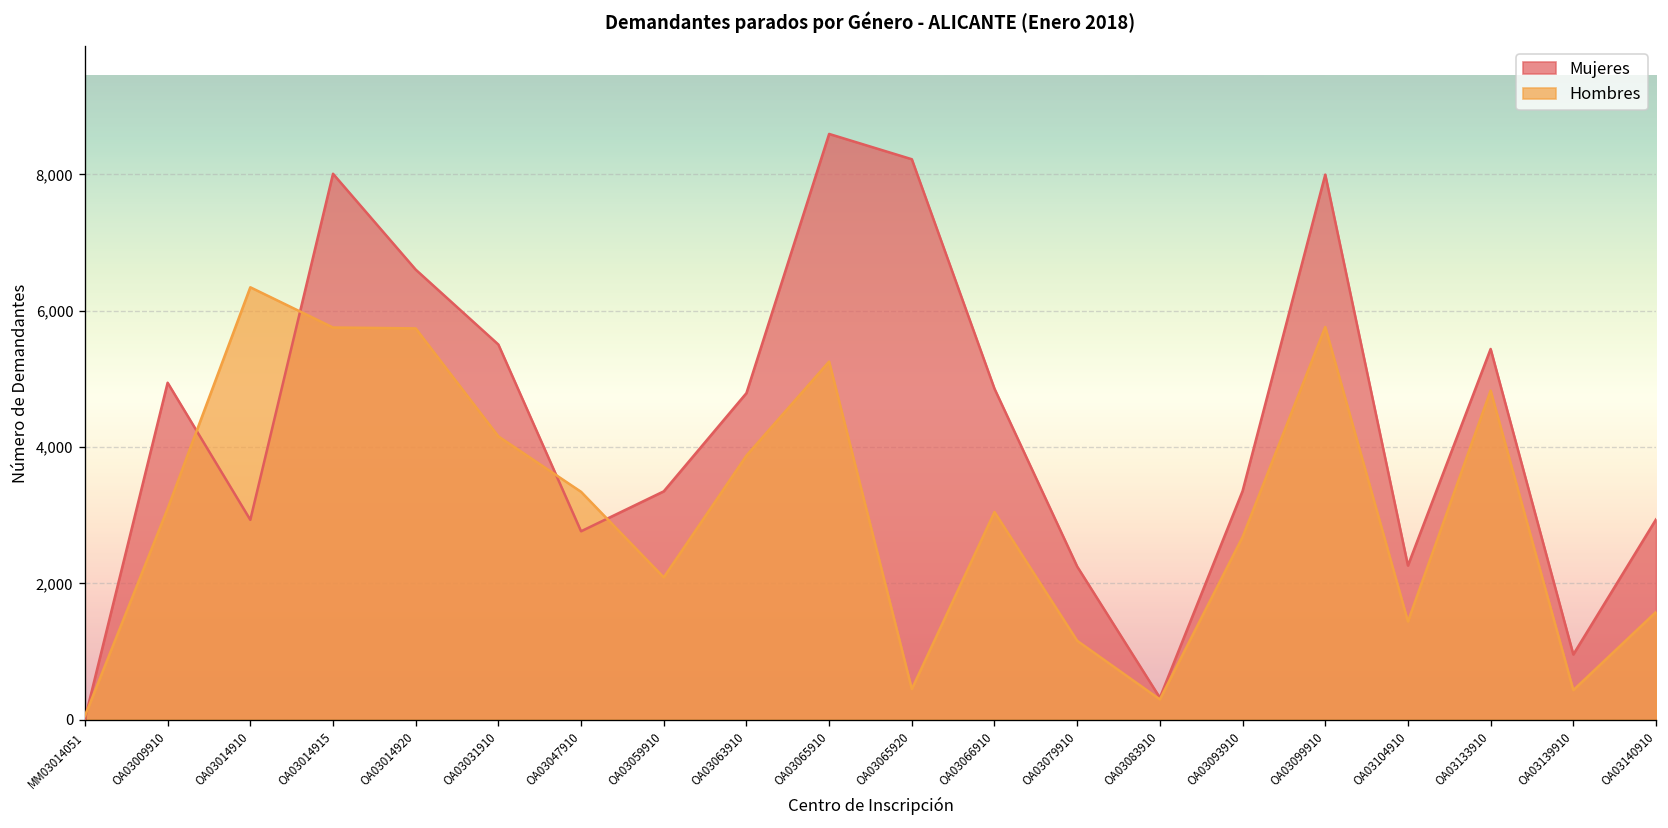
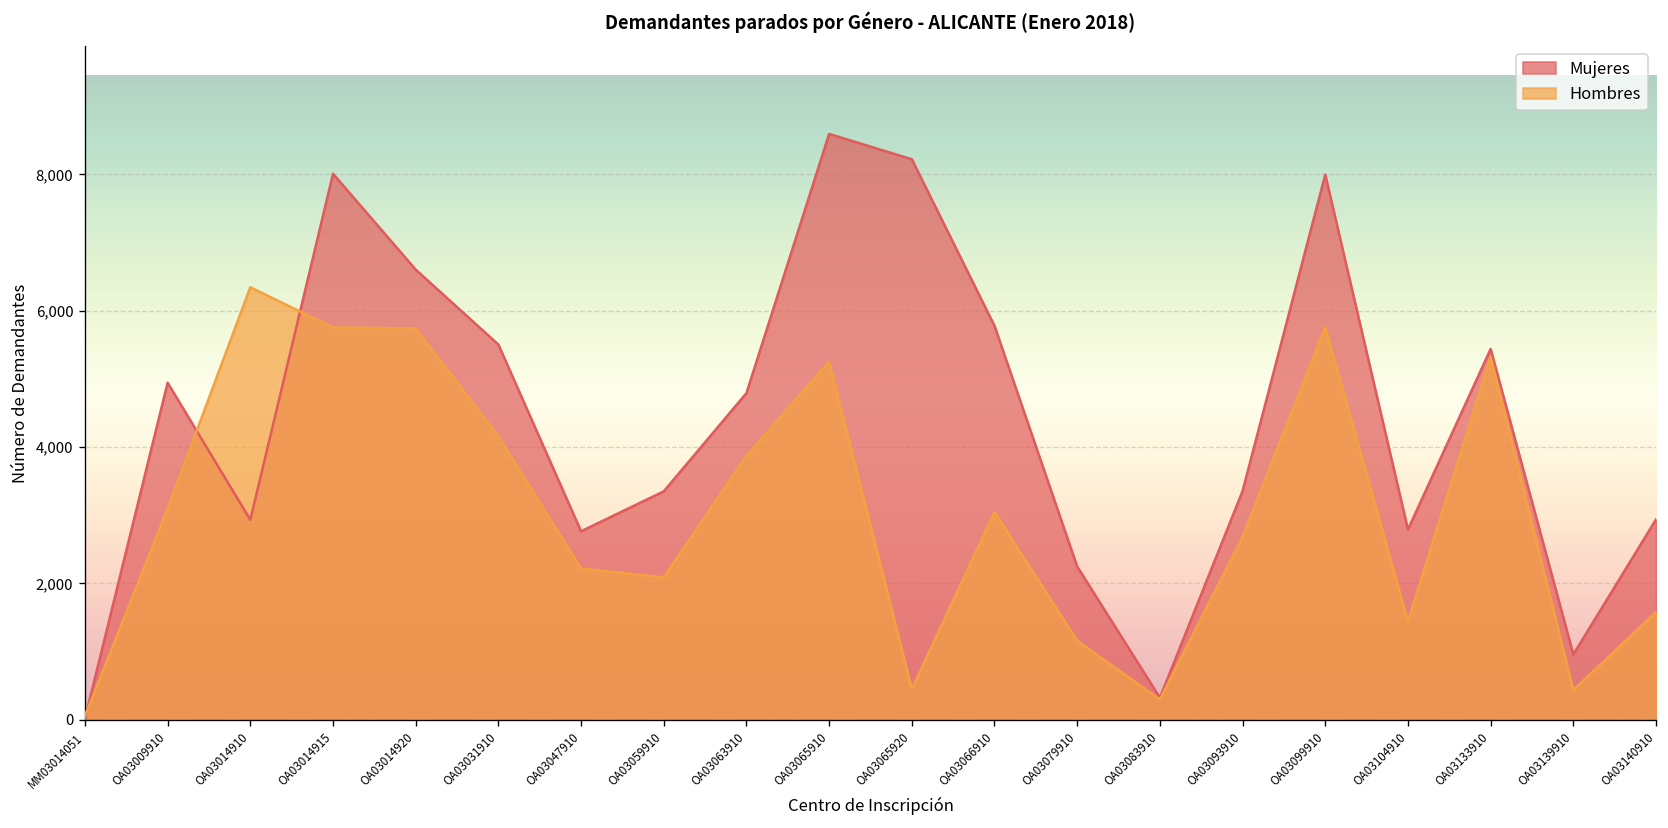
Hombres, OA03047910: 3,300 -> 2,200
Mujeres, OA03066910: 4,900 -> 5,800
Mujeres, OA03104910: 2,300 -> 2,800
Hombres, OA03133910: 4,800 -> 5,300
